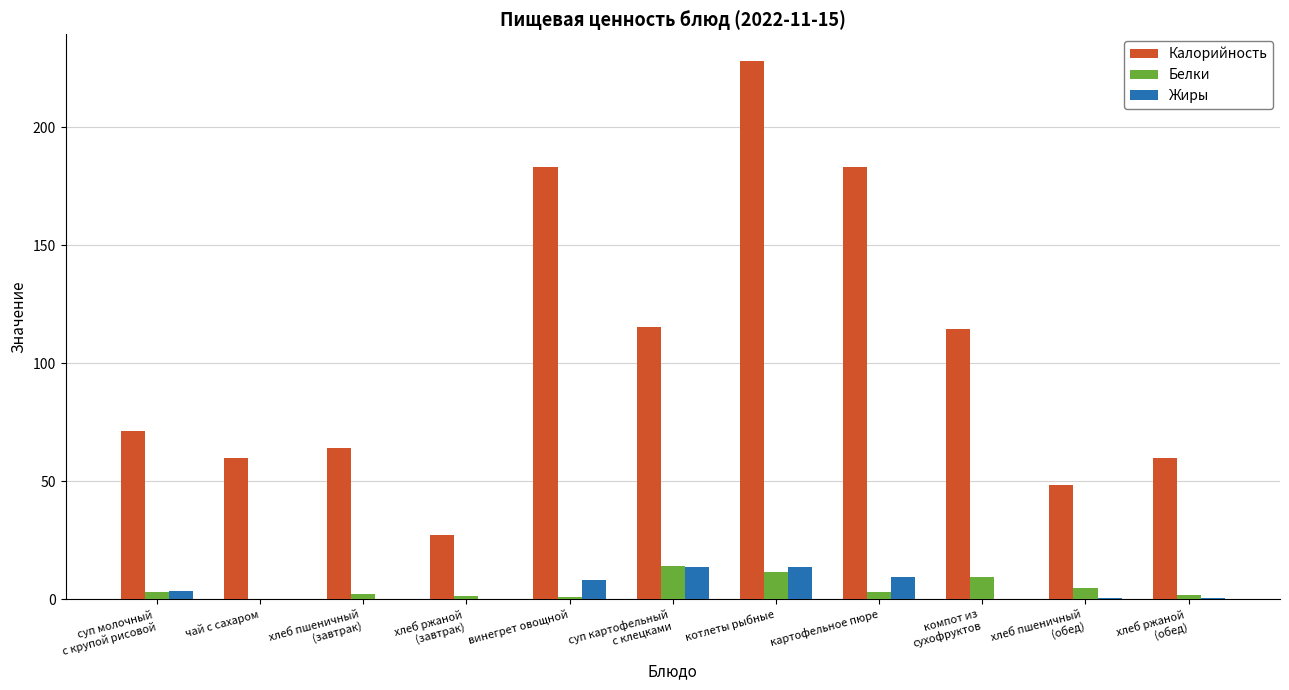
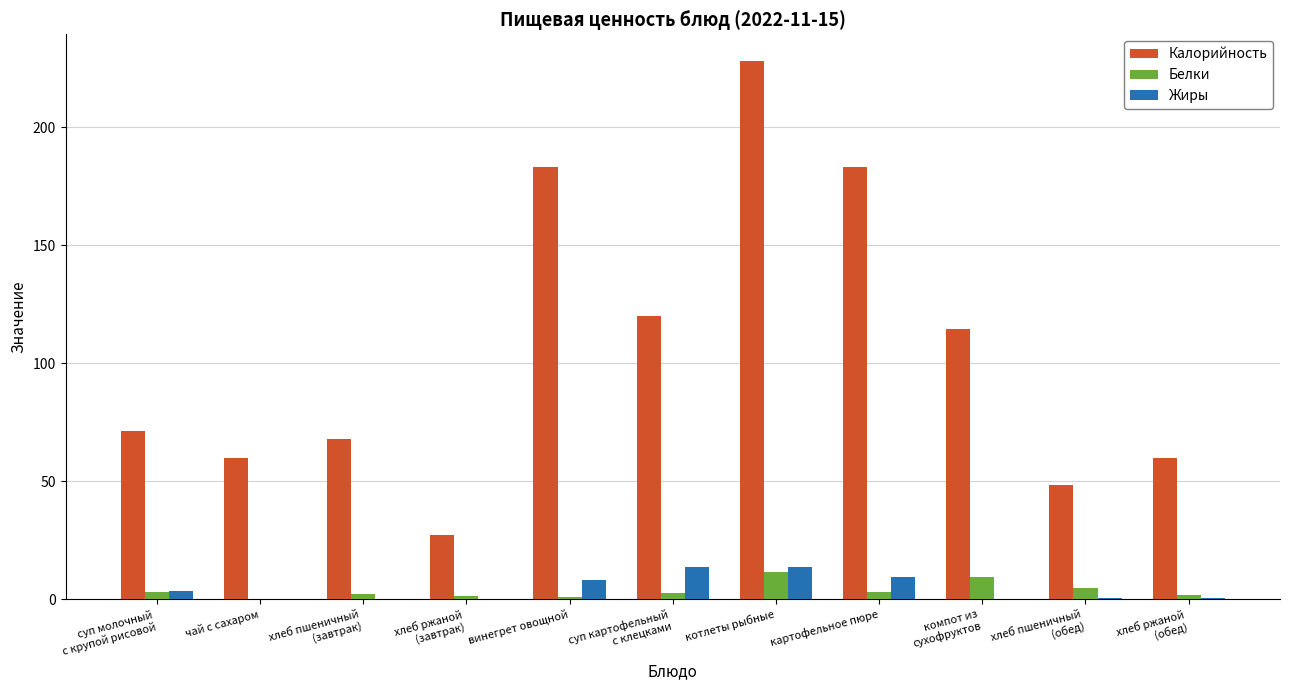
Калорийность, хлеб пшеничный (завтрак): 64 -> 68
Калорийность, суп картофельный с клецками: 115 -> 120
Белки, суп картофельный с клецками: 14 -> 3
